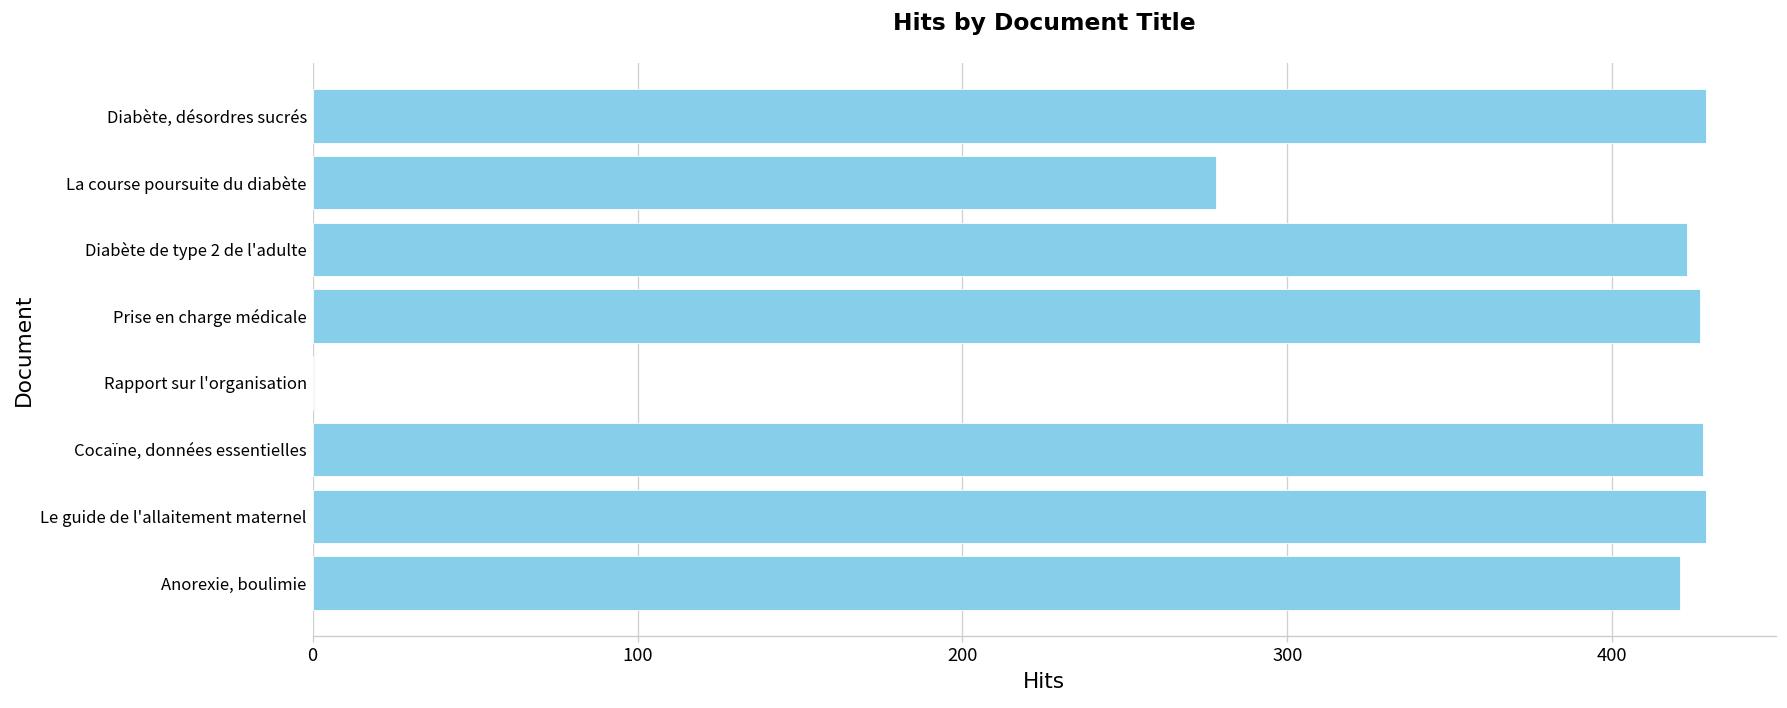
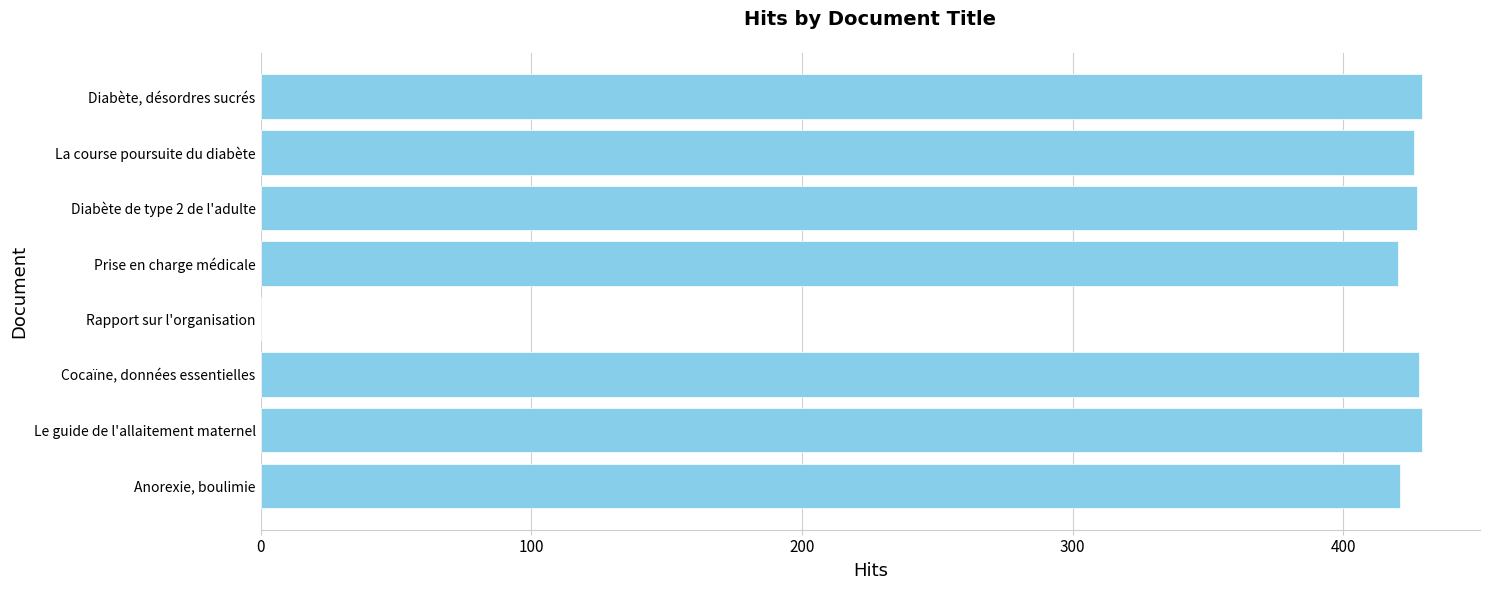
La course poursuite du diabète: 278 -> 426
Diabète de type 2 de l'adulte: 423 -> 427
Prise en charge médicale: 427 -> 420
